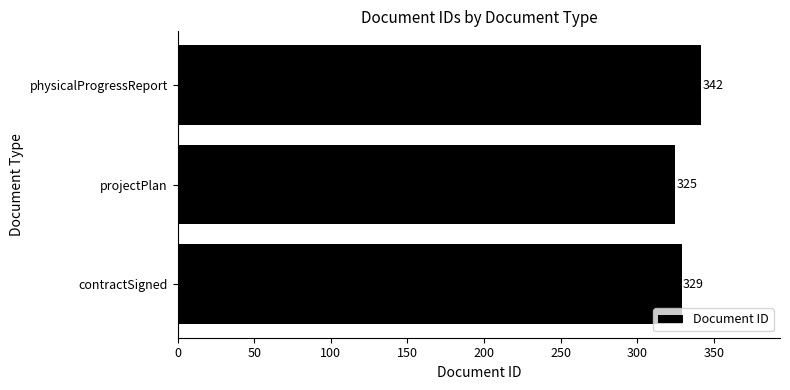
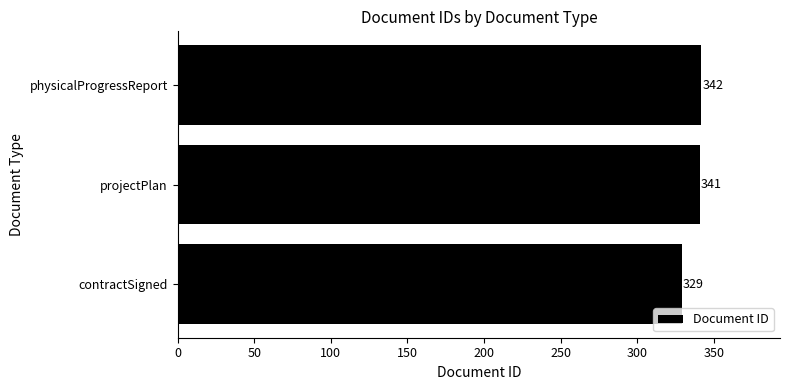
projectPlan: 325 -> 341
